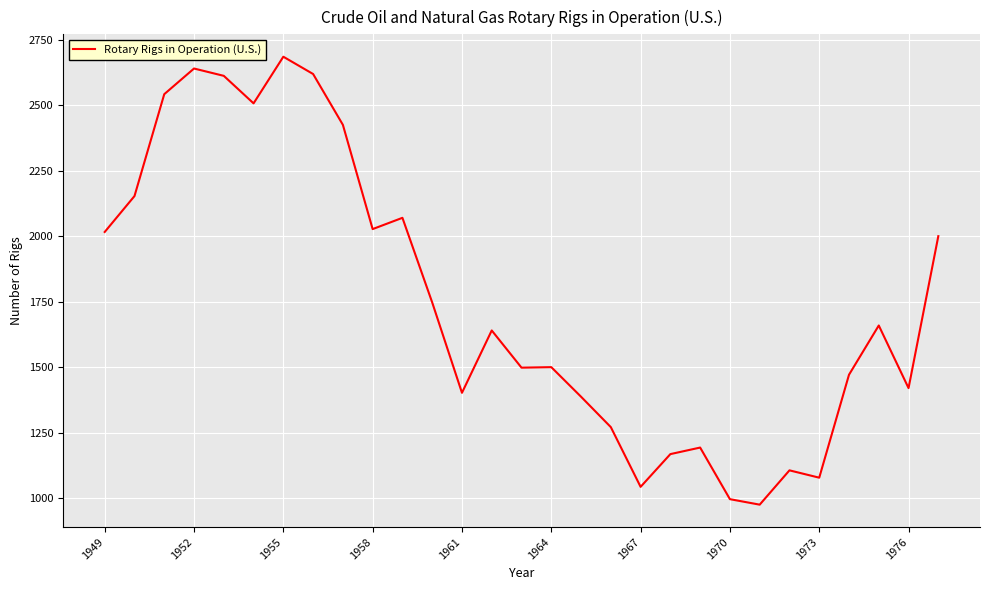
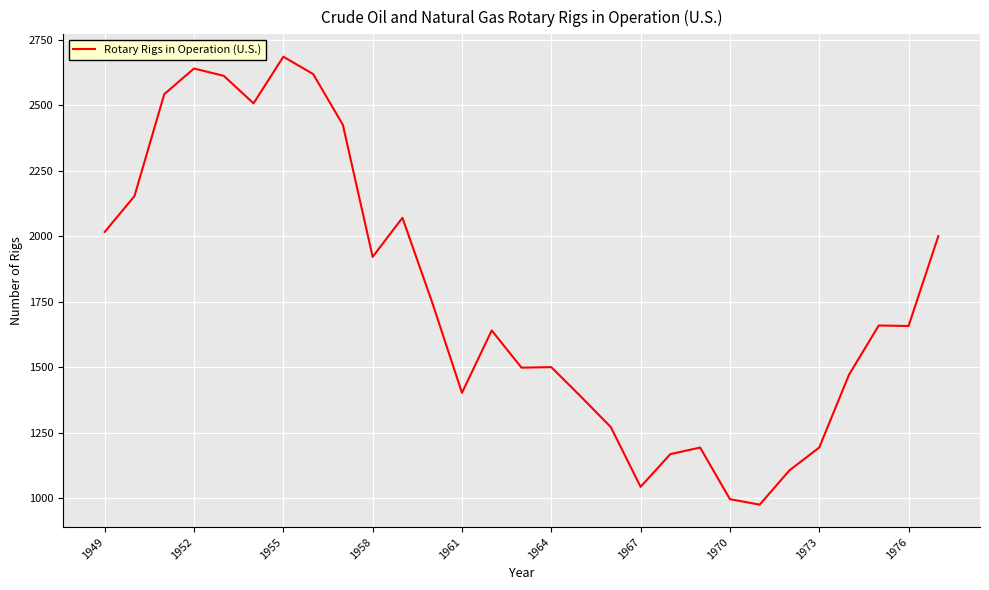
1958: 2030 -> 1920
1973: 1080 -> 1190
1976: 1420 -> 1660
